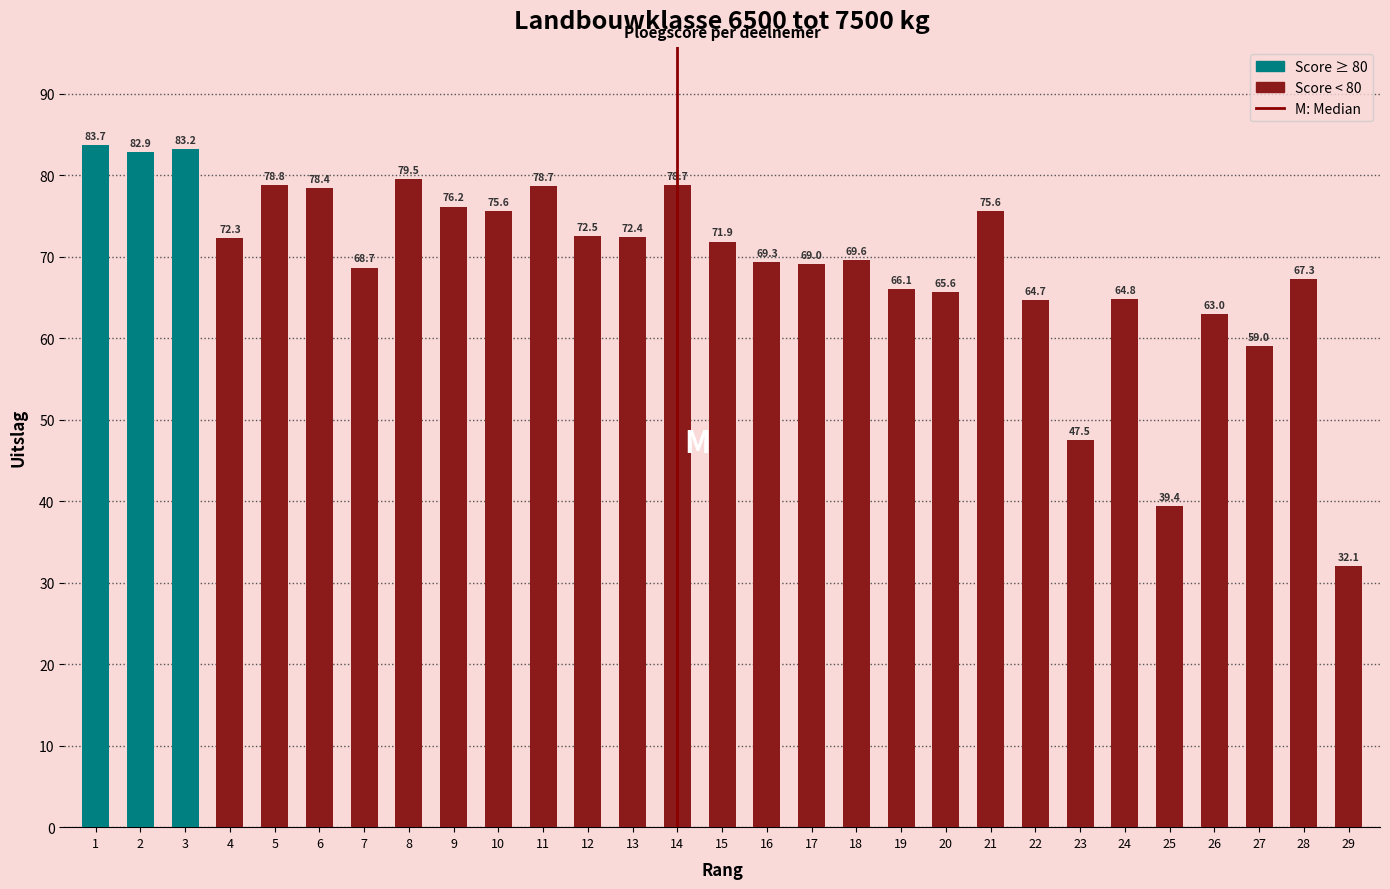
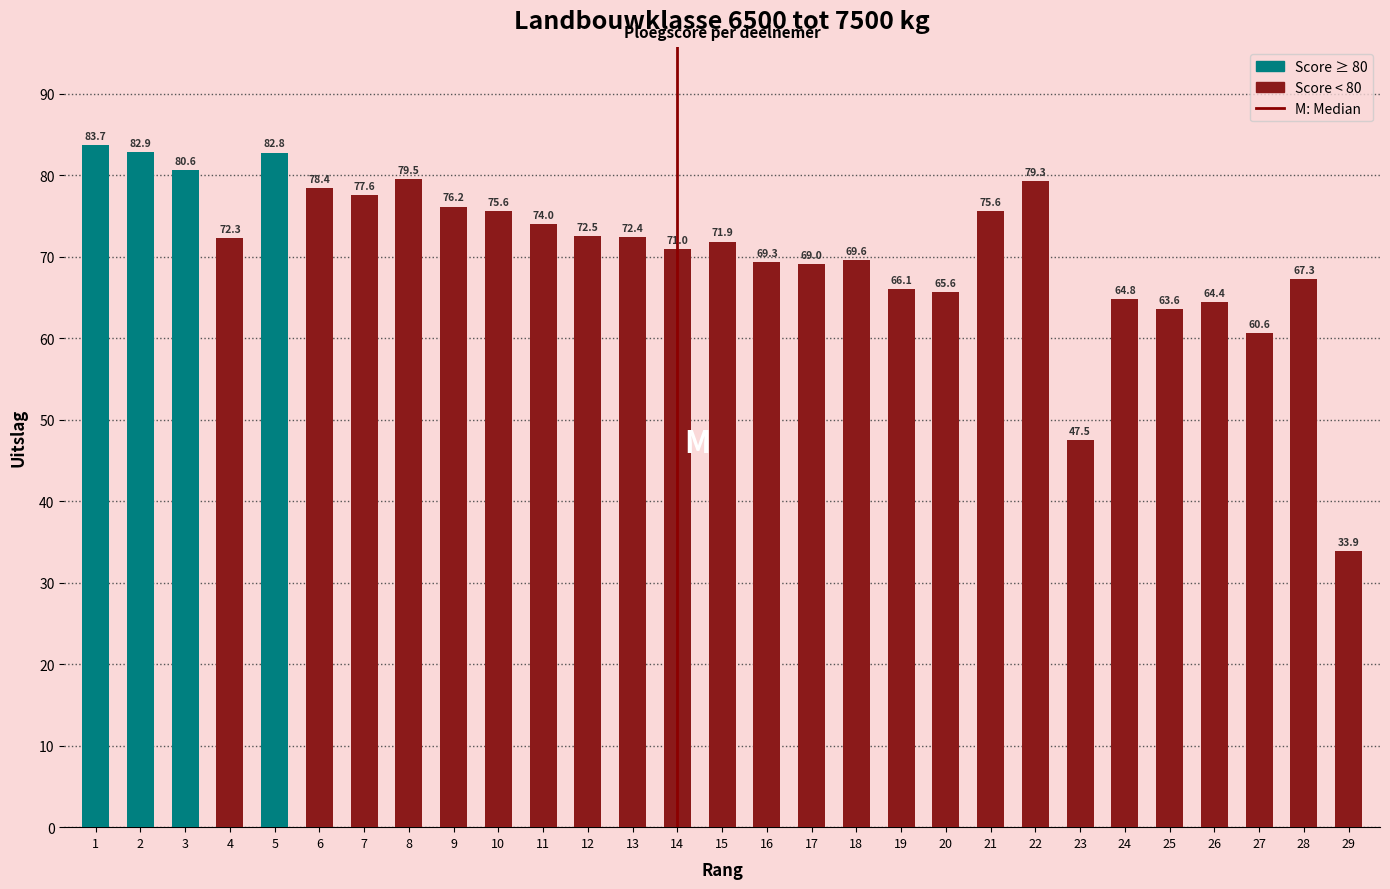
3: 83.2 -> 80.6
5: 78.8 -> 82.8
7: 68.7 -> 77.6
11: 78.7 -> 74.0
14: 78.7 -> 71.0
22: 64.7 -> 79.3
25: 39.4 -> 63.6
26: 63.0 -> 64.4
27: 59.0 -> 60.6
29: 32.1 -> 33.9
